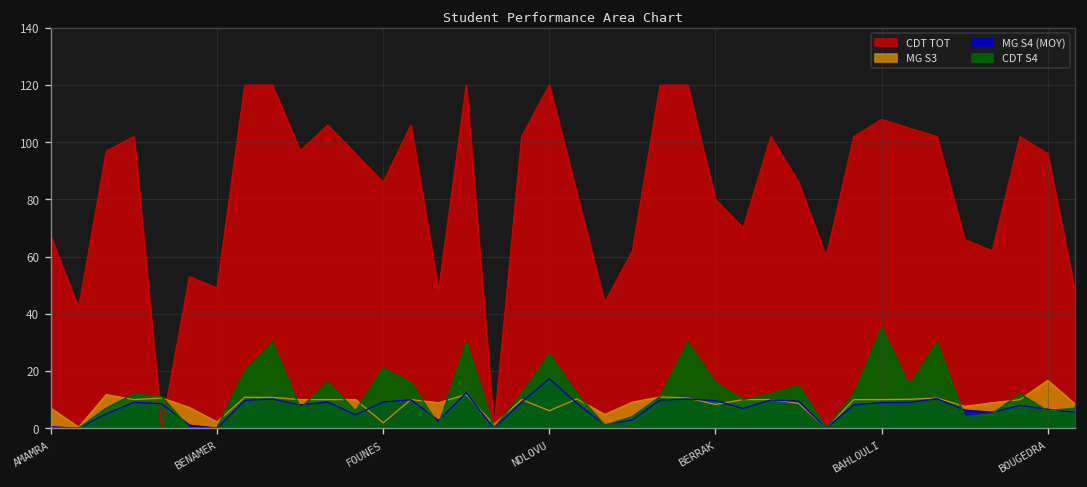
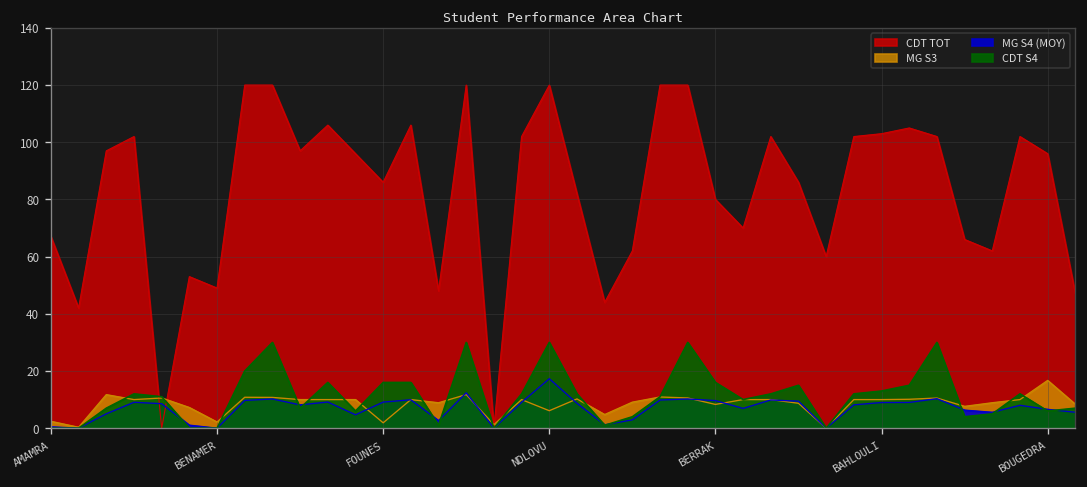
MG S3, AMAMRA: 7 -> 2
CDT S4, FOUNES: 21 -> 16
CDT S4, NDLOVU: 26 -> 30
CDT TOT, BAHLOULI: 108 -> 103
CDT S4, BAHLOULI: 35 -> 13
